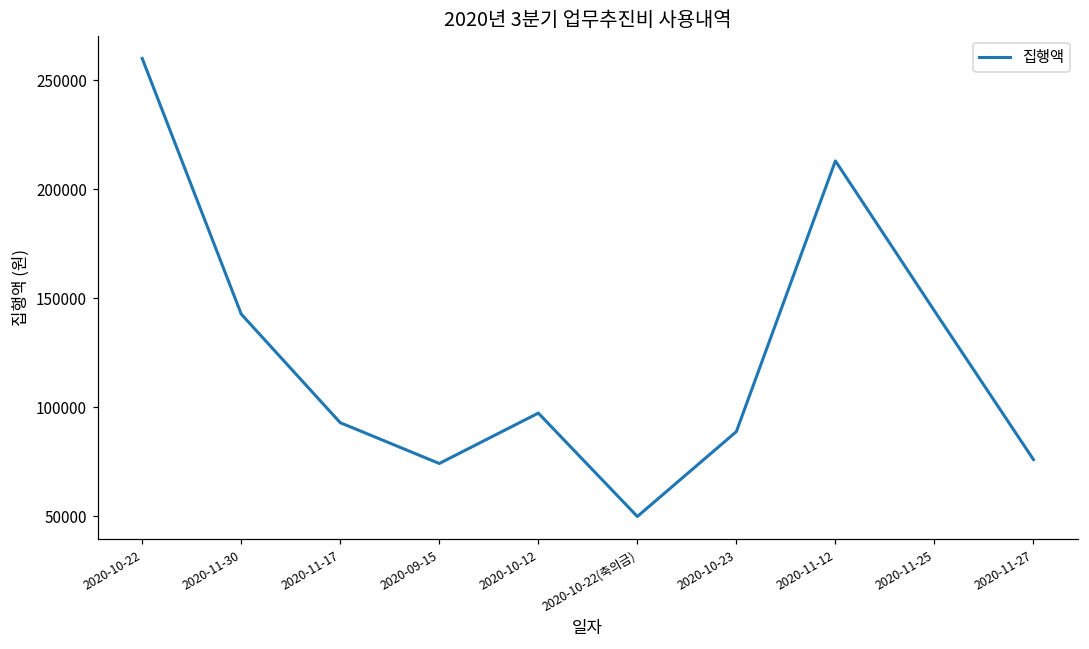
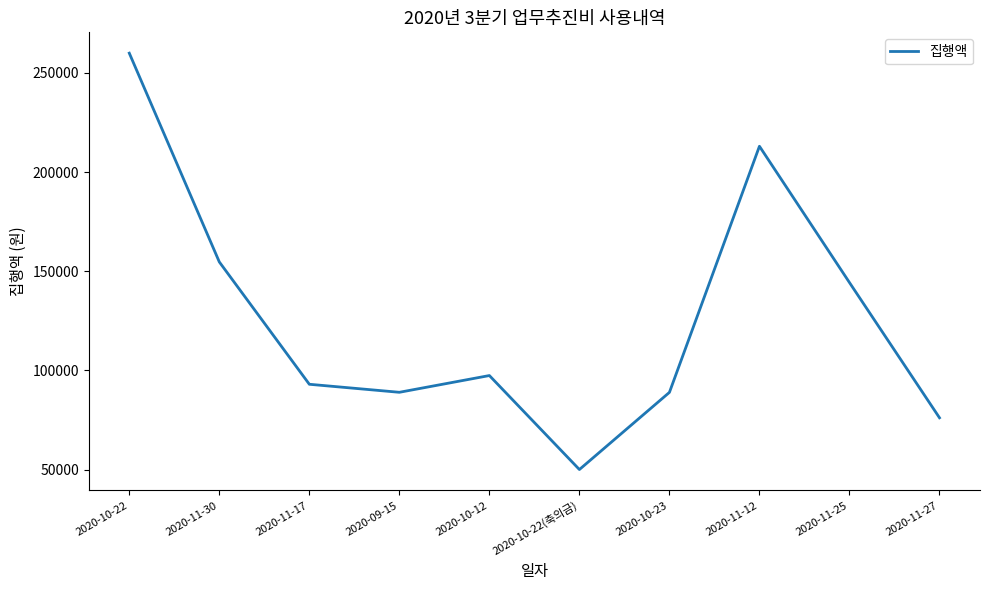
2020-11-30: 143000 -> 155000
2020-09-15: 74000 -> 89000
